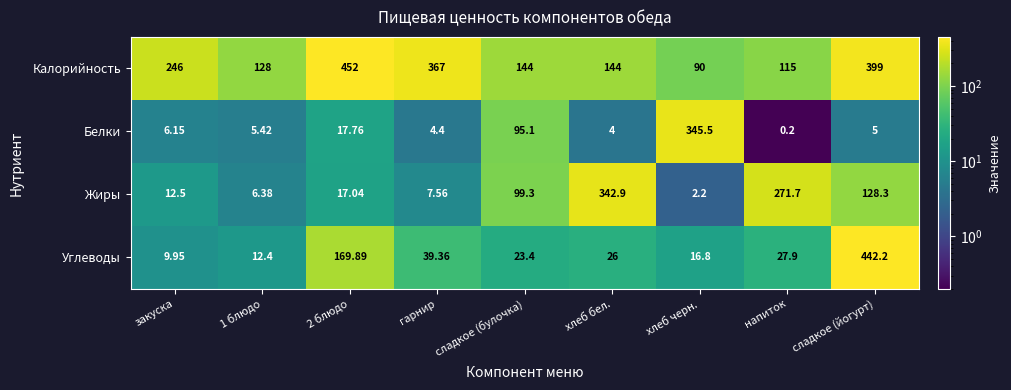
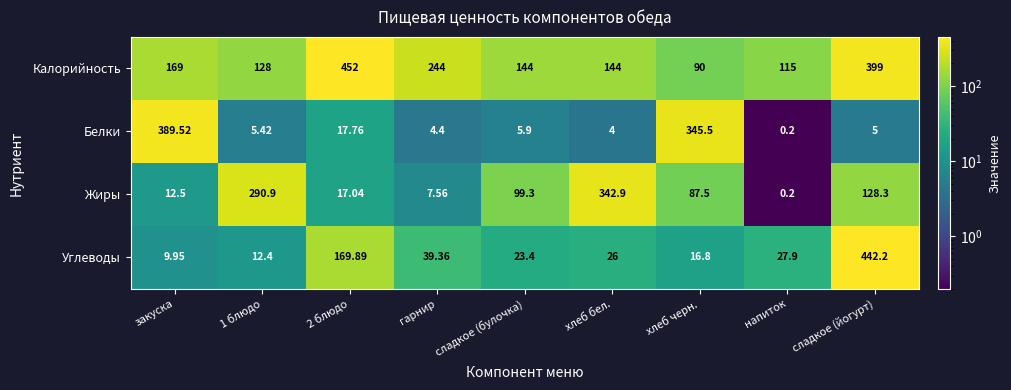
Калорийность, закуска: 246 -> 169
Калорийность, гарнир: 367 -> 244
Белки, закуска: 6.15 -> 389.52
Белки, сладкое (булочка): 95.1 -> 5.9
Жиры, 1 блюдо: 6.38 -> 290.9
Жиры, хлеб черн.: 2.2 -> 87.5
Жиры, напиток: 271.7 -> 0.2
